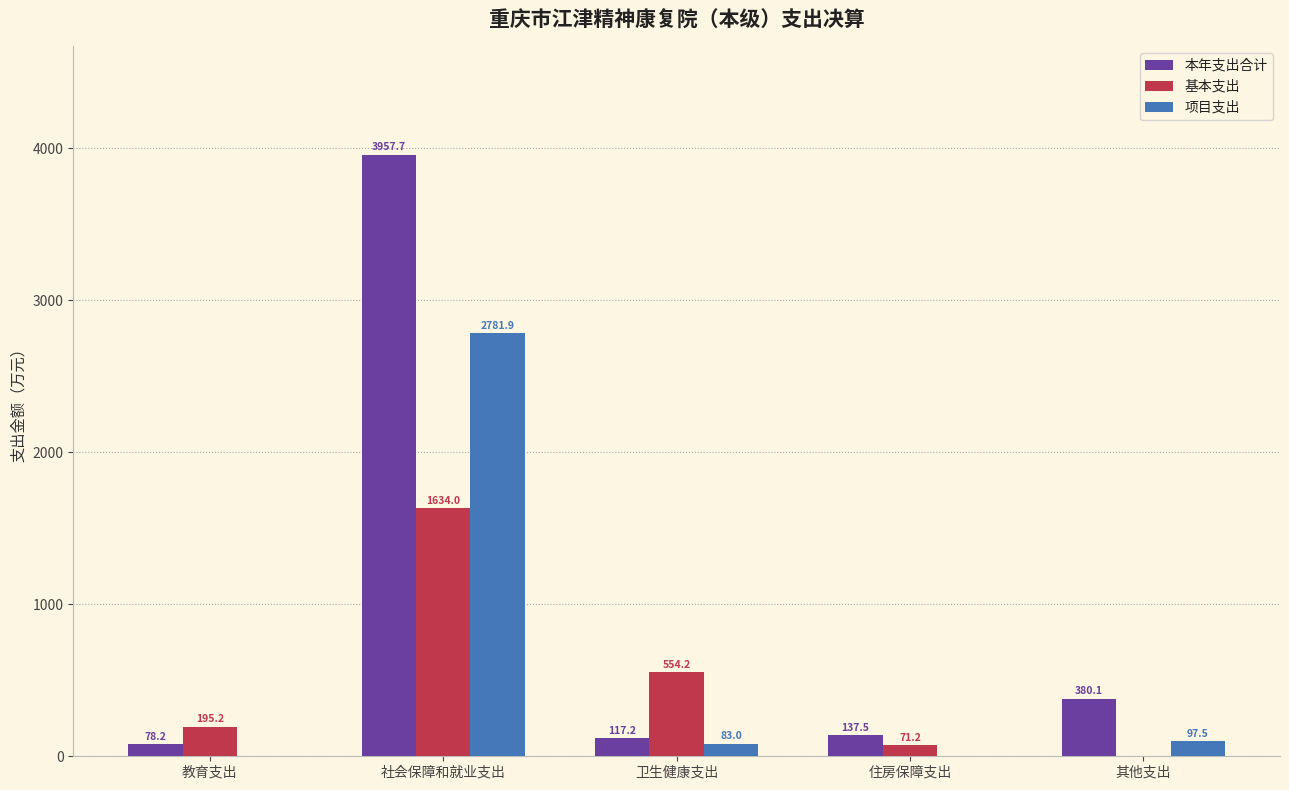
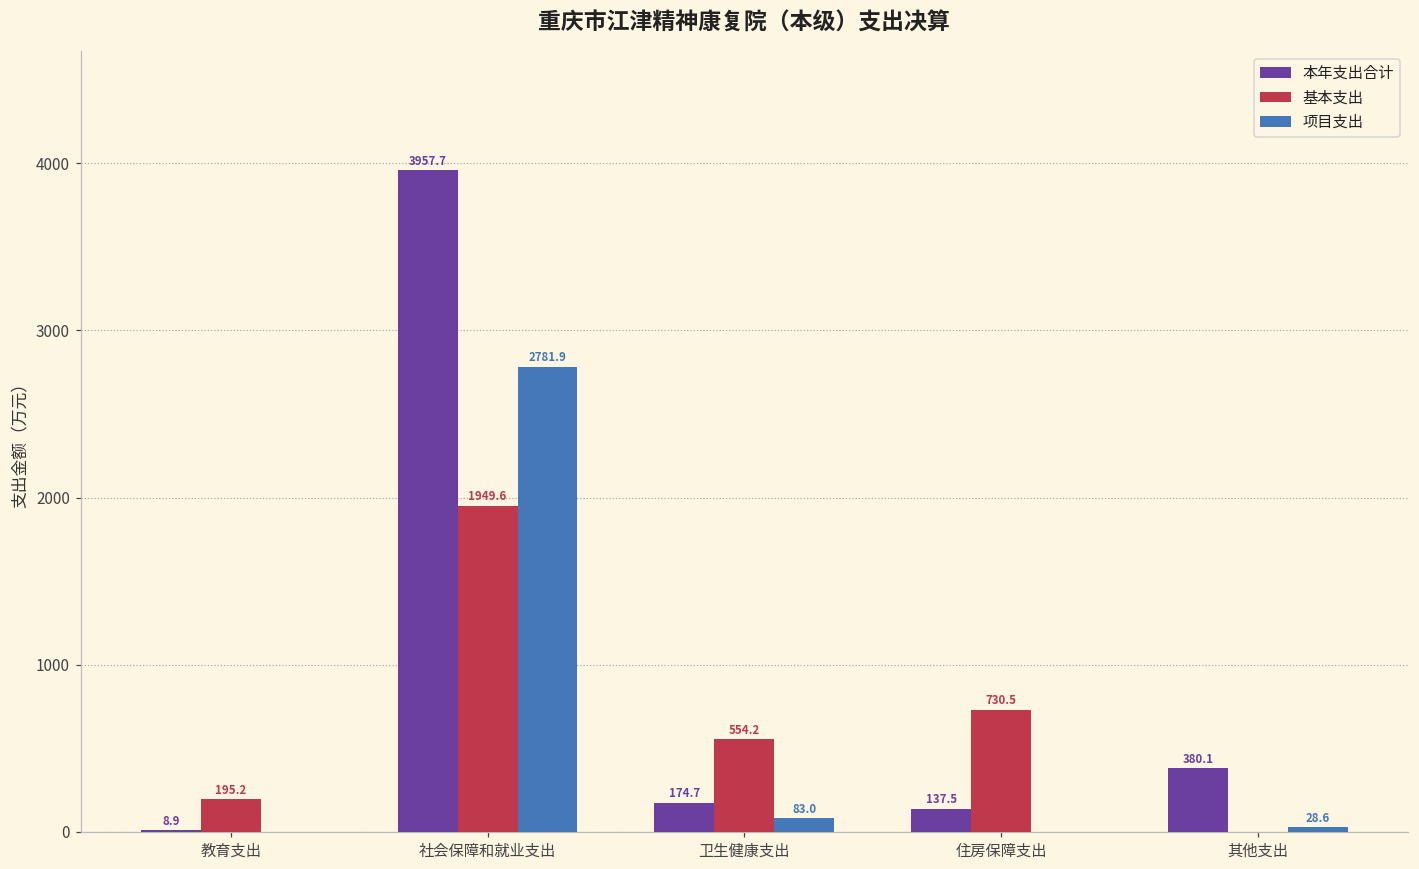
本年支出合计, 教育支出: 78.2 -> 8.9
基本支出, 社会保障和就业支出: 1634.0 -> 1949.6
本年支出合计, 卫生健康支出: 117.2 -> 174.7
基本支出, 住房保障支出: 71.2 -> 730.5
项目支出, 其他支出: 97.5 -> 28.6
